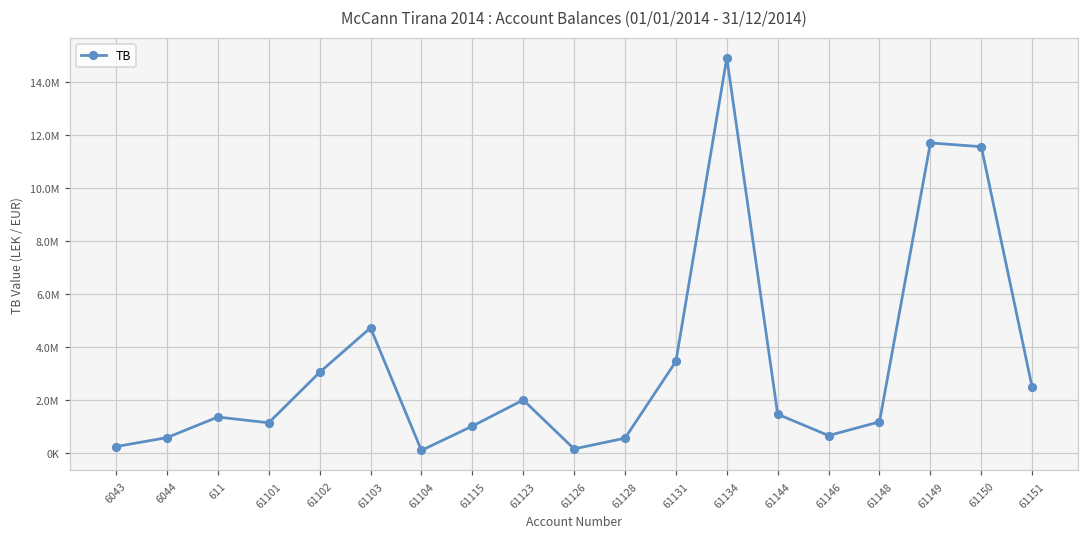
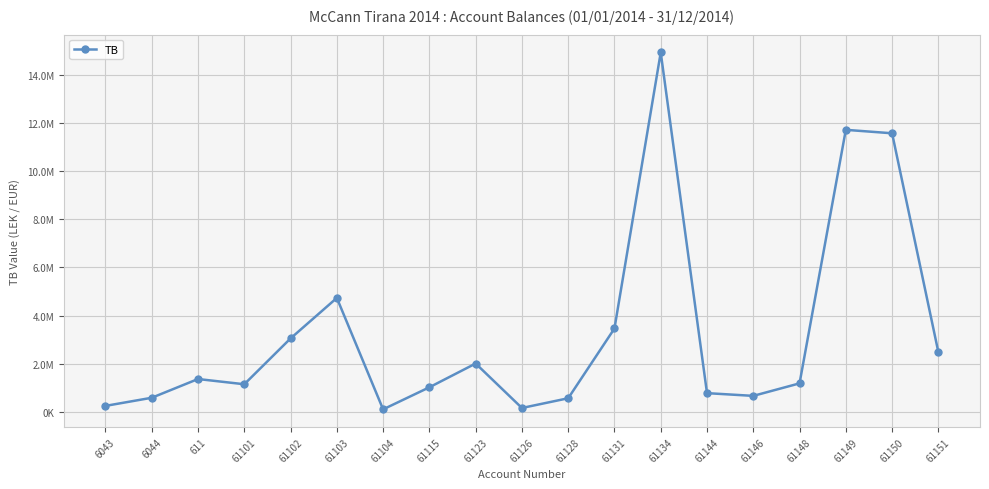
61144: 1500000 -> 800000
